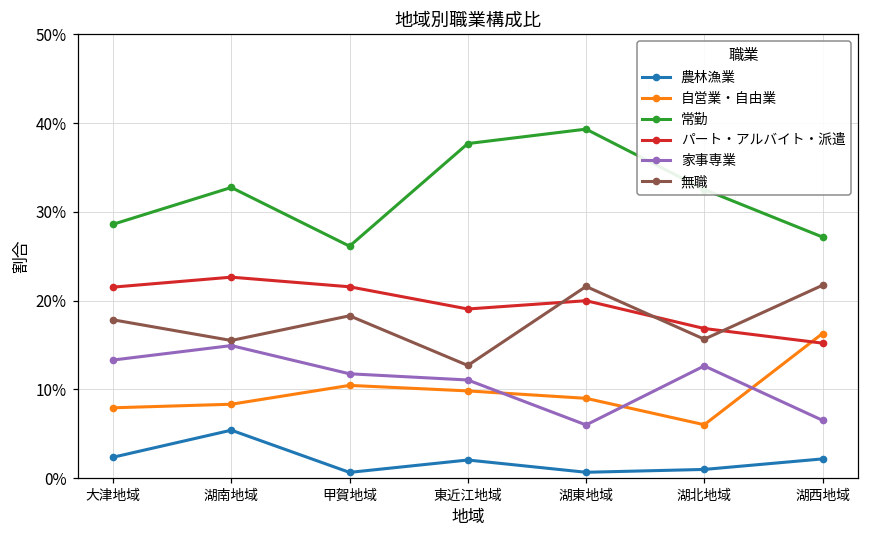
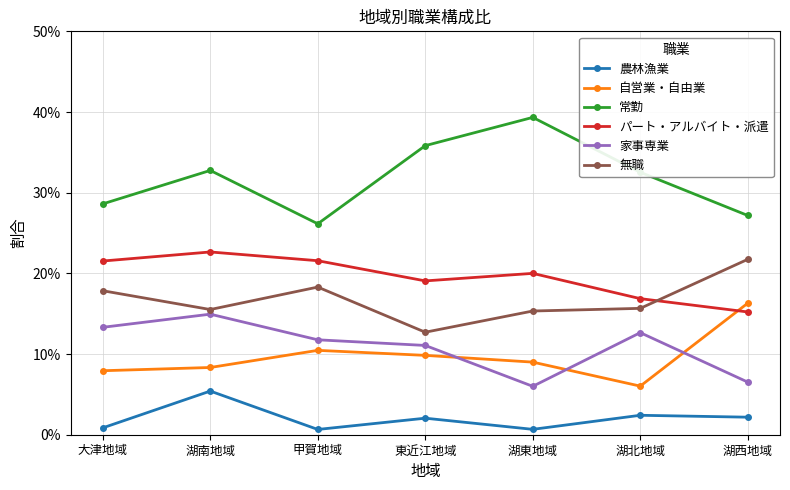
農林漁業, 大津地域: 2% -> 1%
常勤, 東近江地域: 38% -> 36%
無職, 湖東地域: 22% -> 15%
農林漁業, 湖北地域: 1% -> 2%
